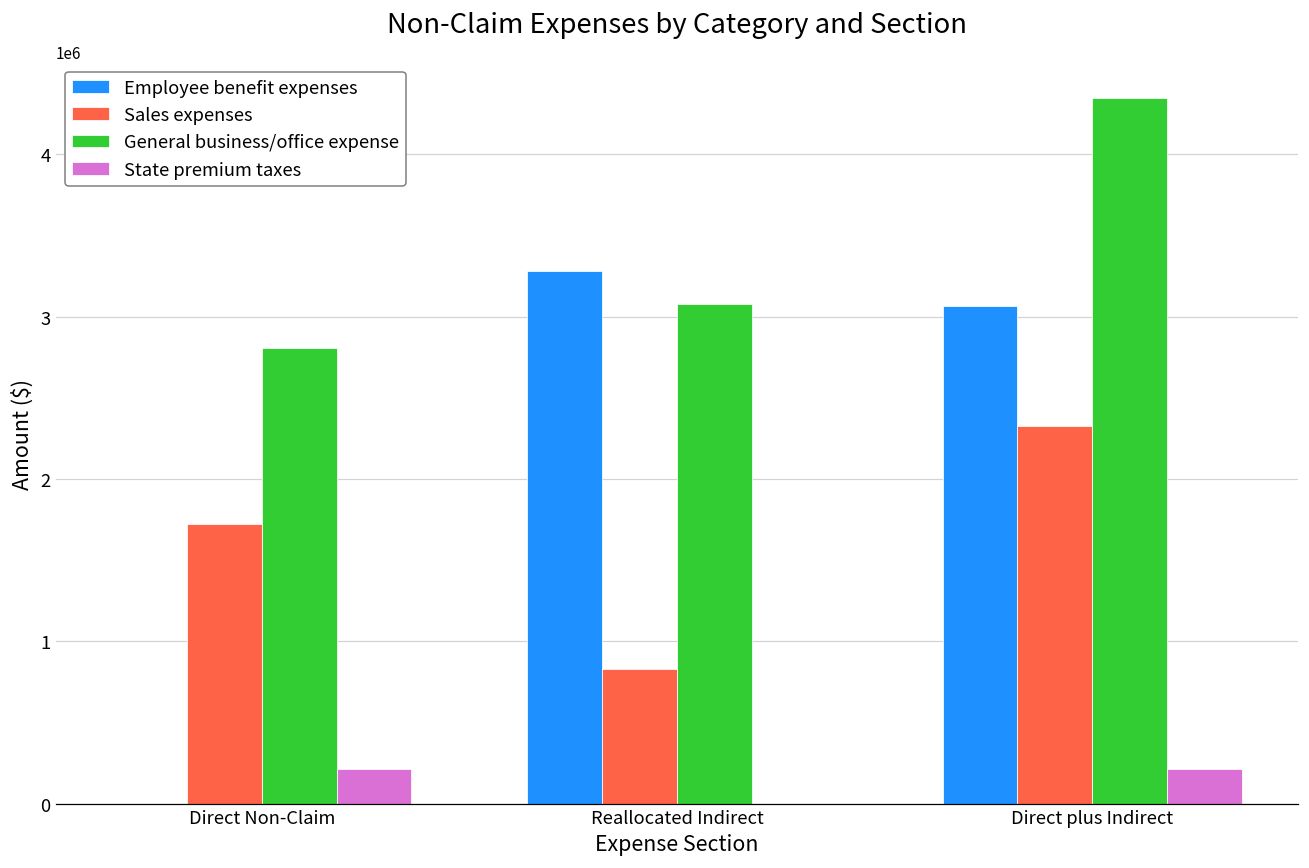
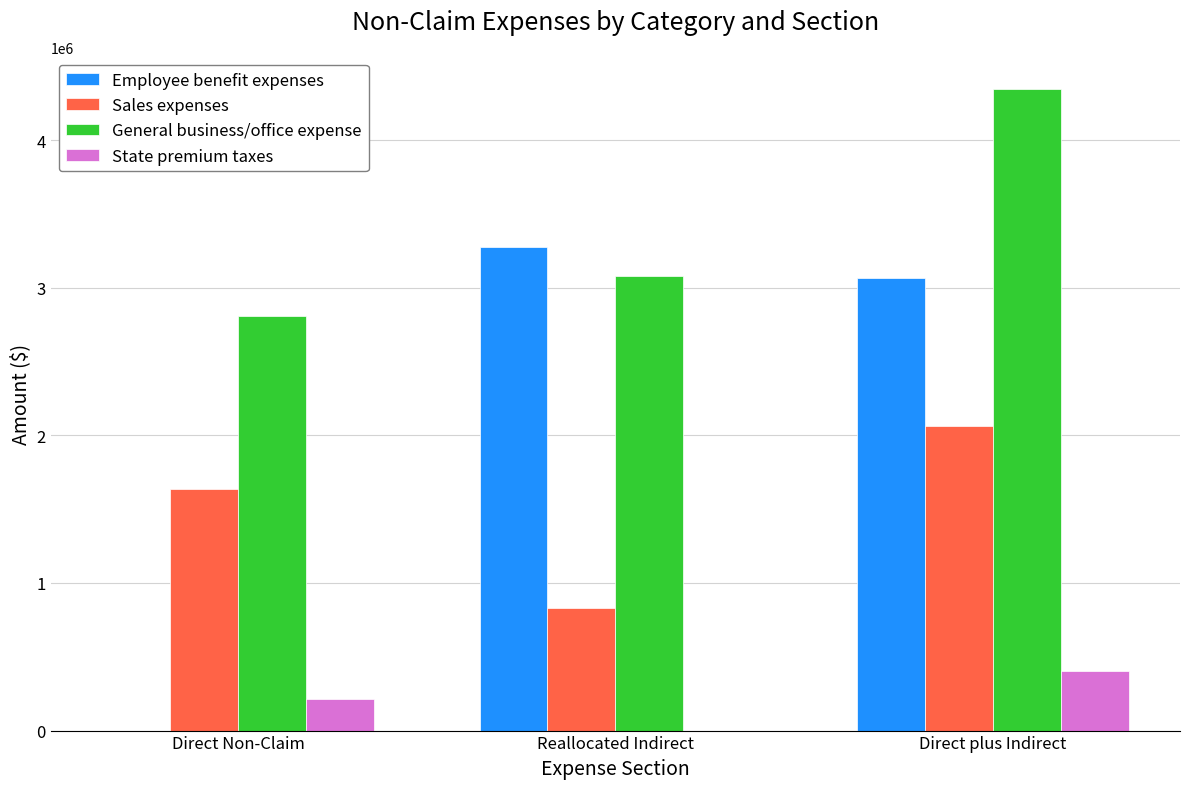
Sales expenses, Direct Non-Claim: 1730000 -> 1630000
Sales expenses, Direct plus Indirect: 2320000 -> 2070000
State premium taxes, Direct plus Indirect: 210000 -> 400000
